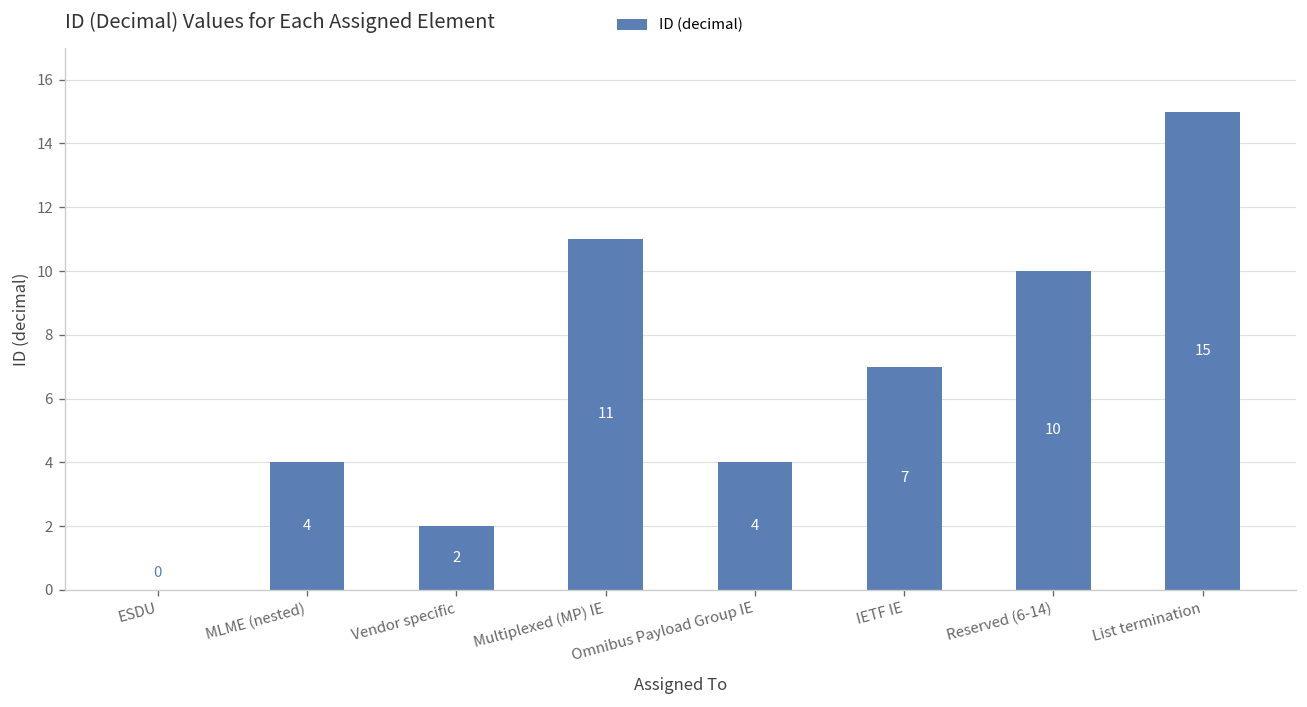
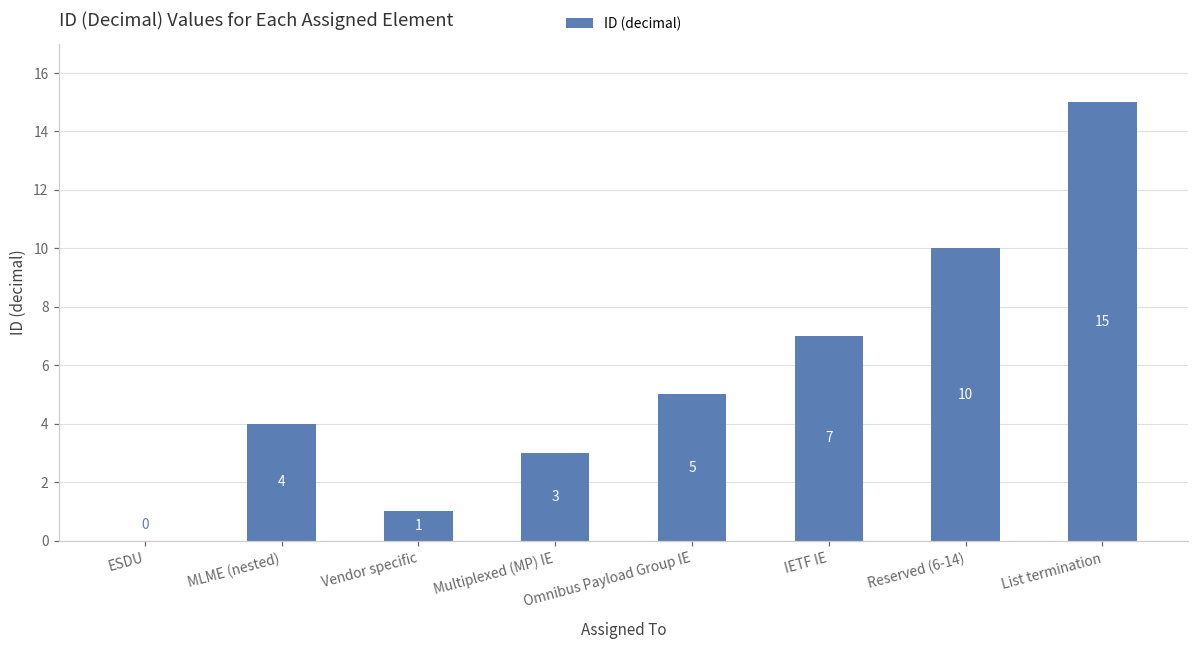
Vendor specific: 2 -> 1
Multiplexed (MP) IE: 11 -> 3
Omnibus Payload Group IE: 4 -> 5
